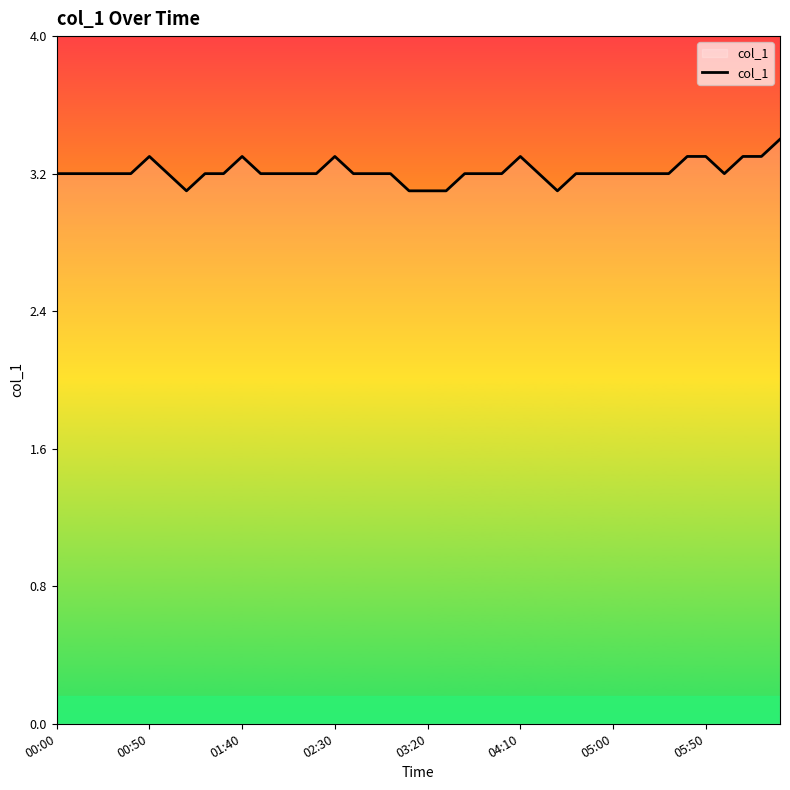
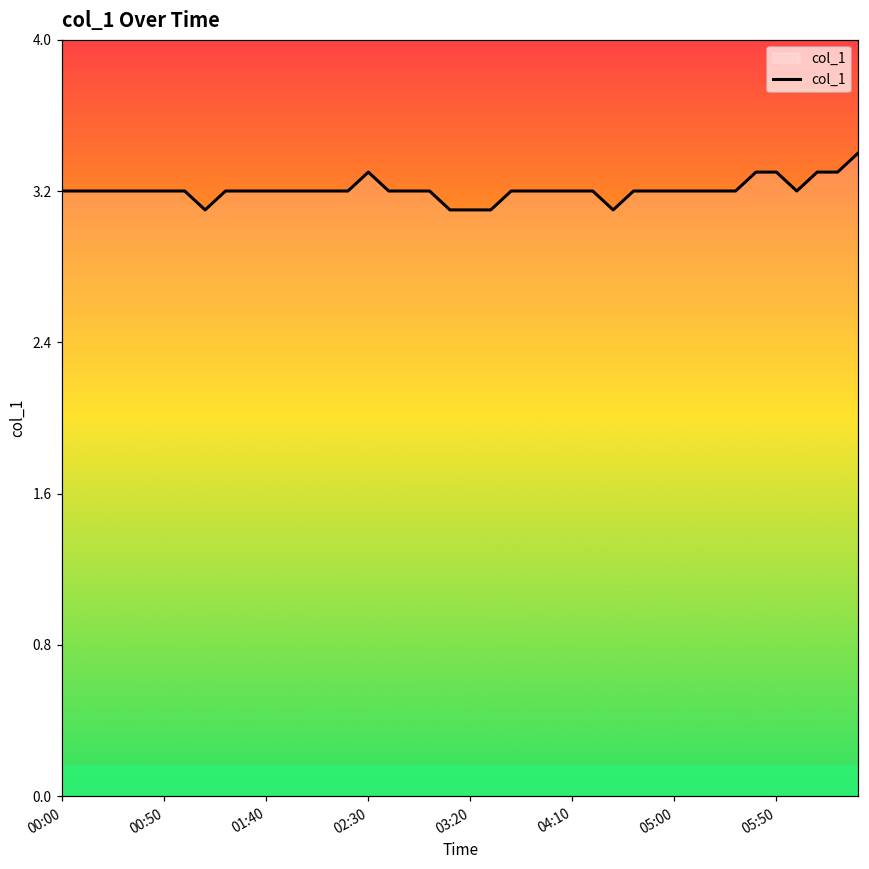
00:50: 3.3 -> 3.2
01:40: 3.3 -> 3.2
04:10: 3.3 -> 3.2
